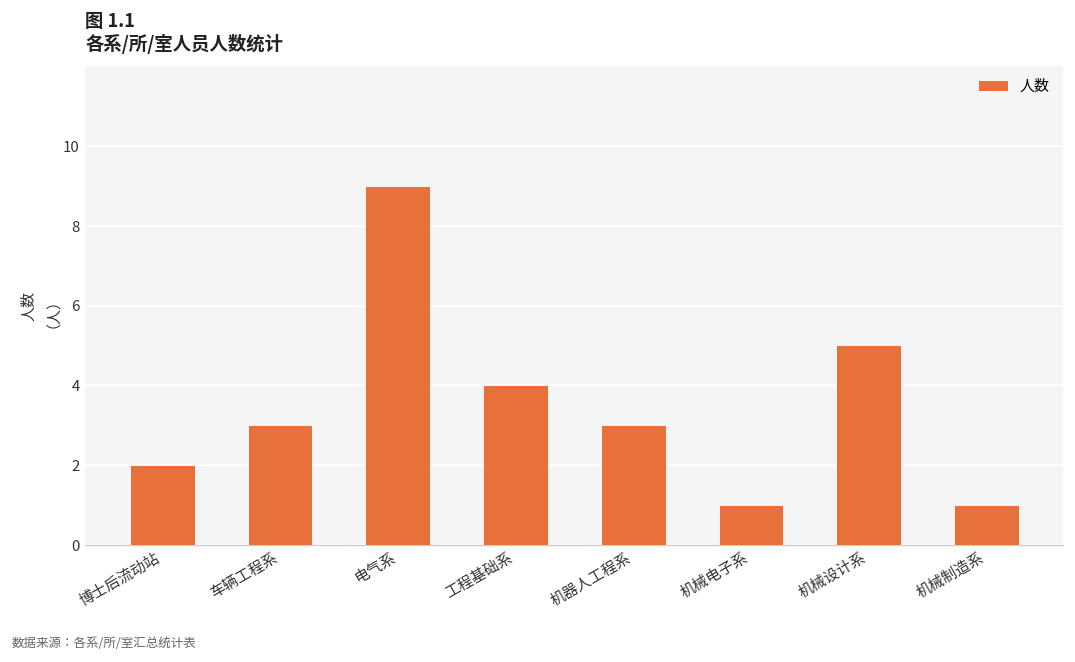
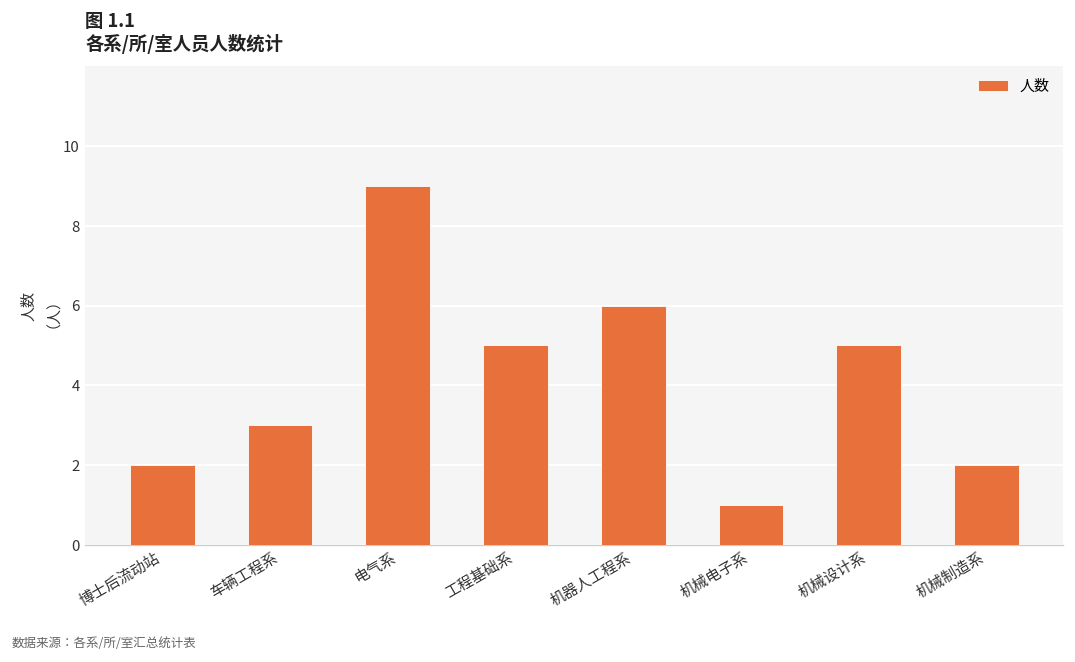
工程基础系: 4 -> 5
机器人工程系: 3 -> 6
机械制造系: 1 -> 2
